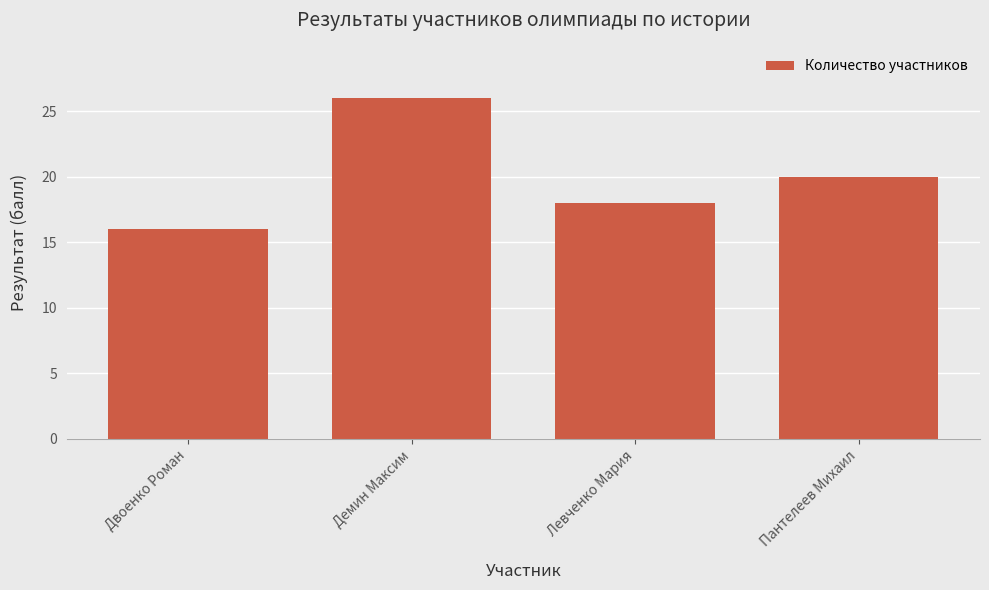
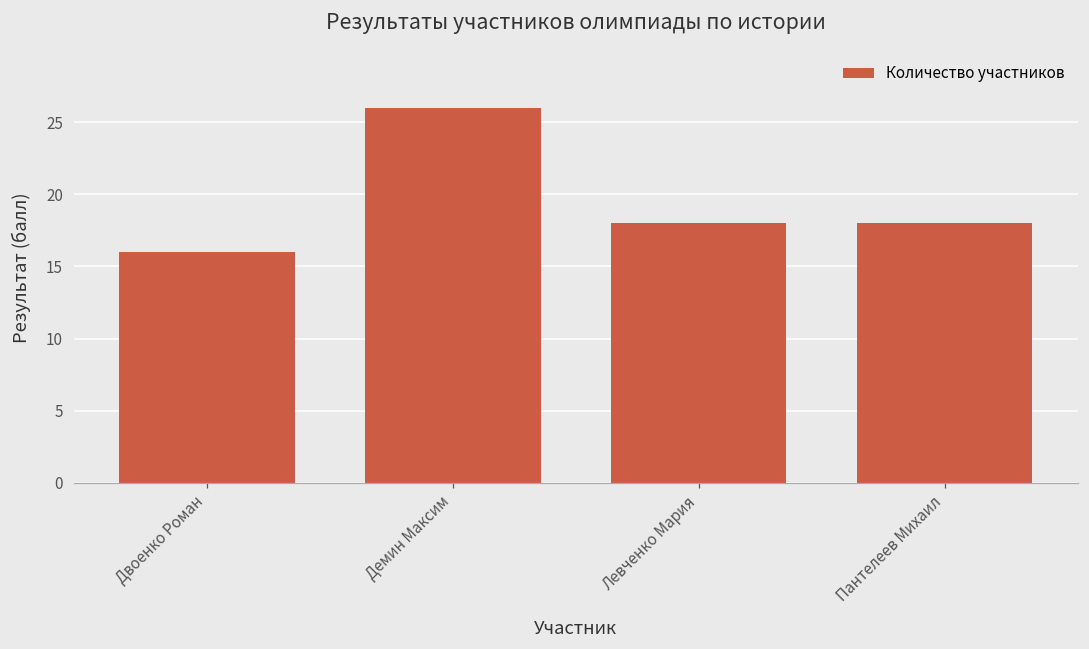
Пантелеев Михаил: 20 -> 18
